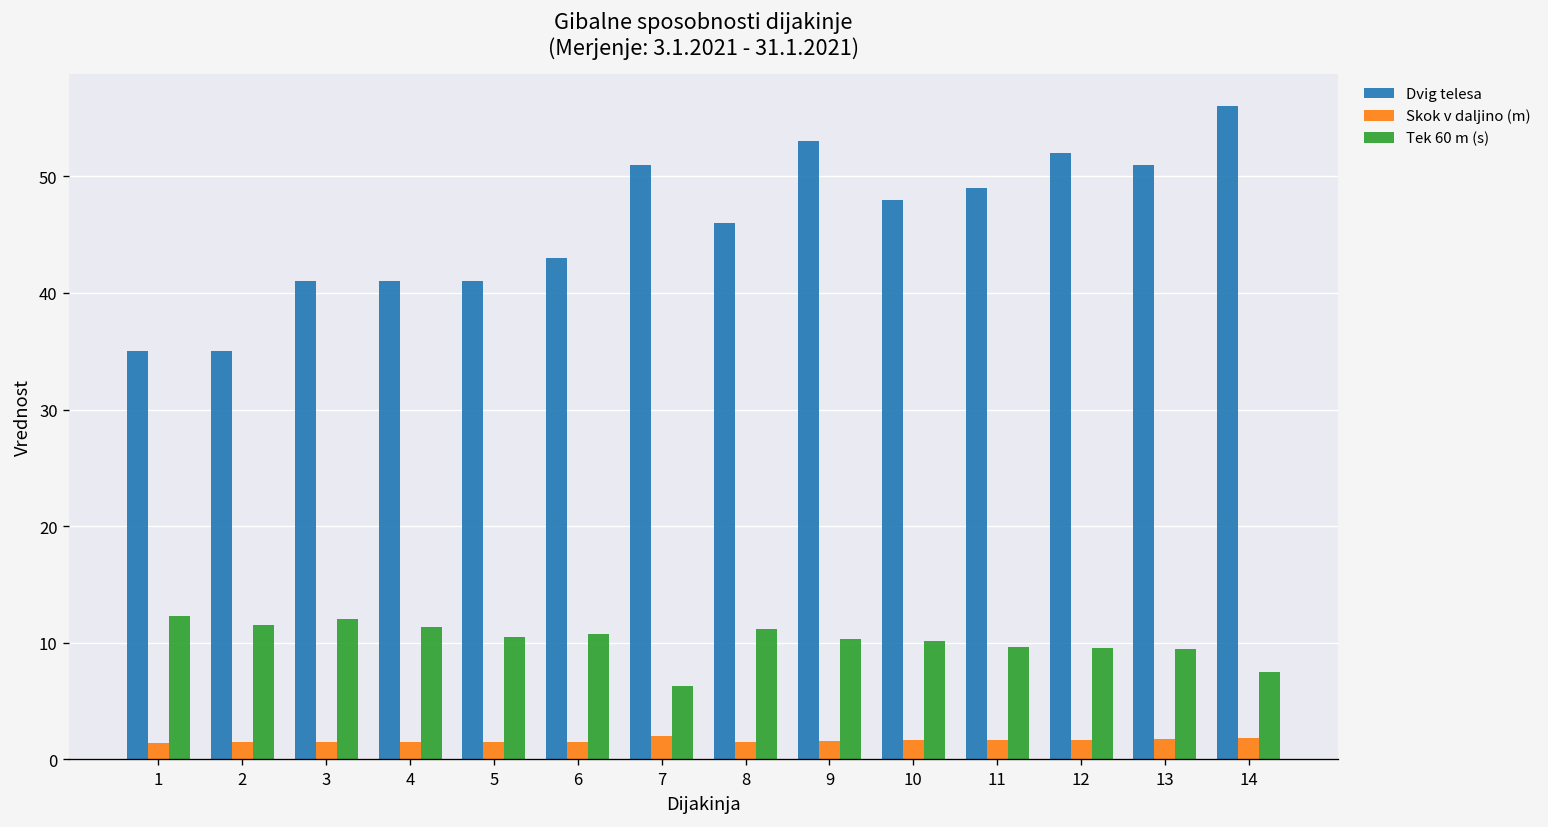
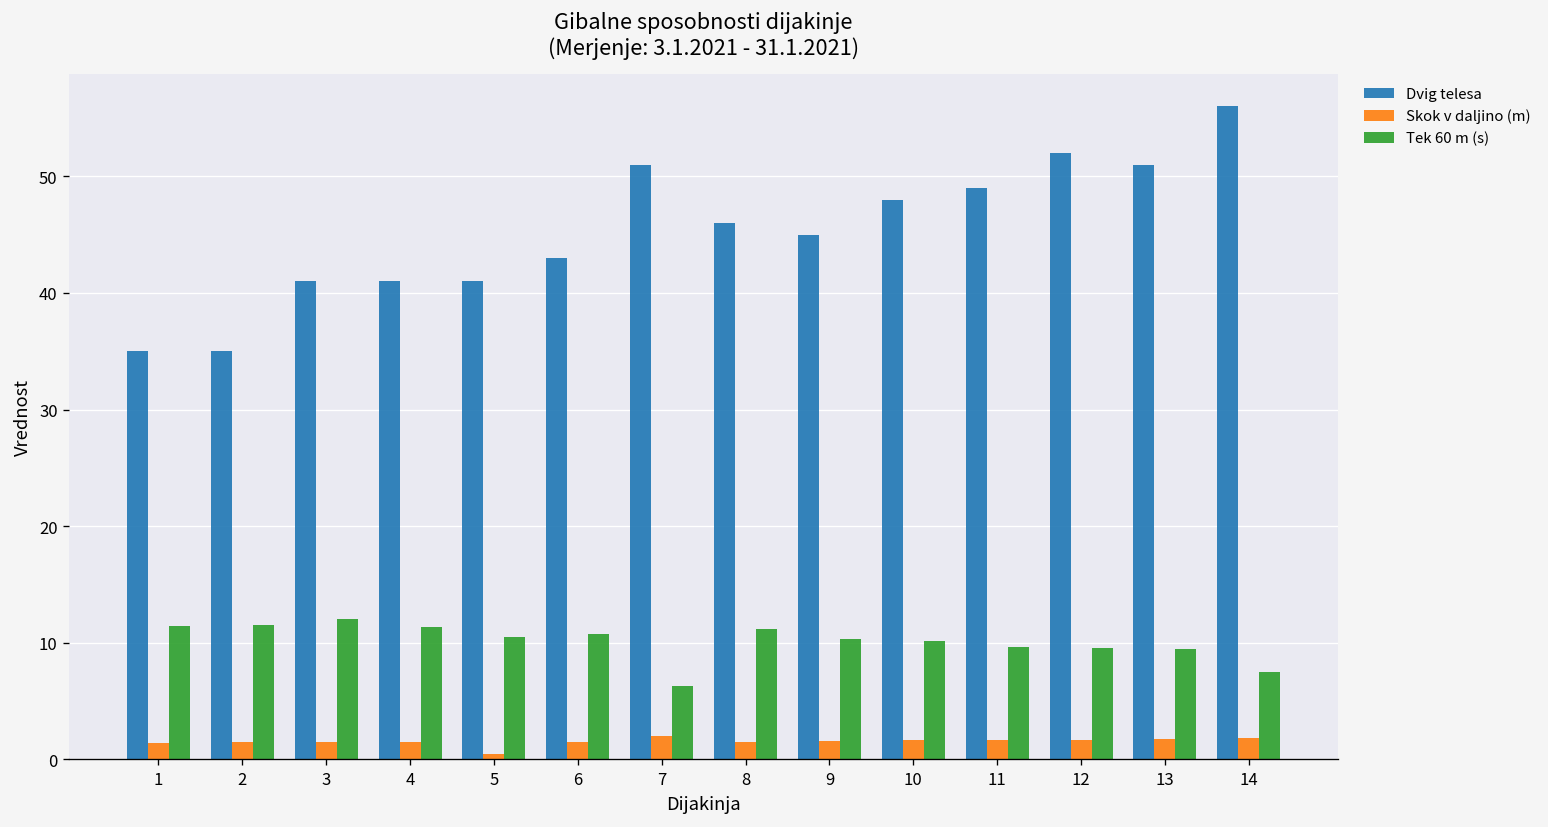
Tek 60 m (s), 1: 12 -> 11
Skok v daljino (m), 5: 2 -> 0
Dvig telesa, 9: 53 -> 45
